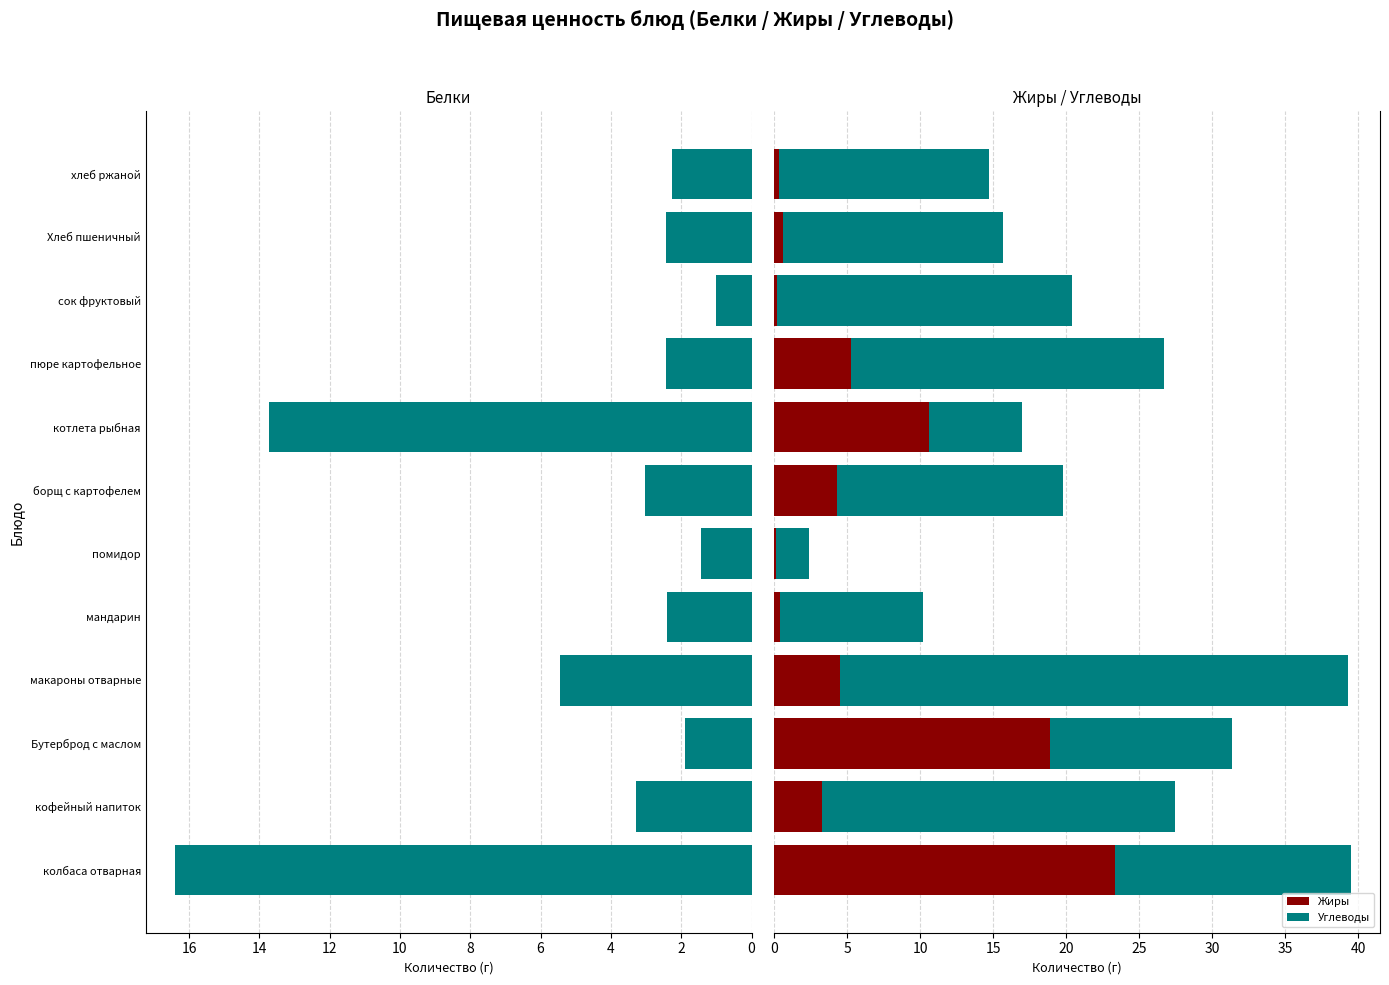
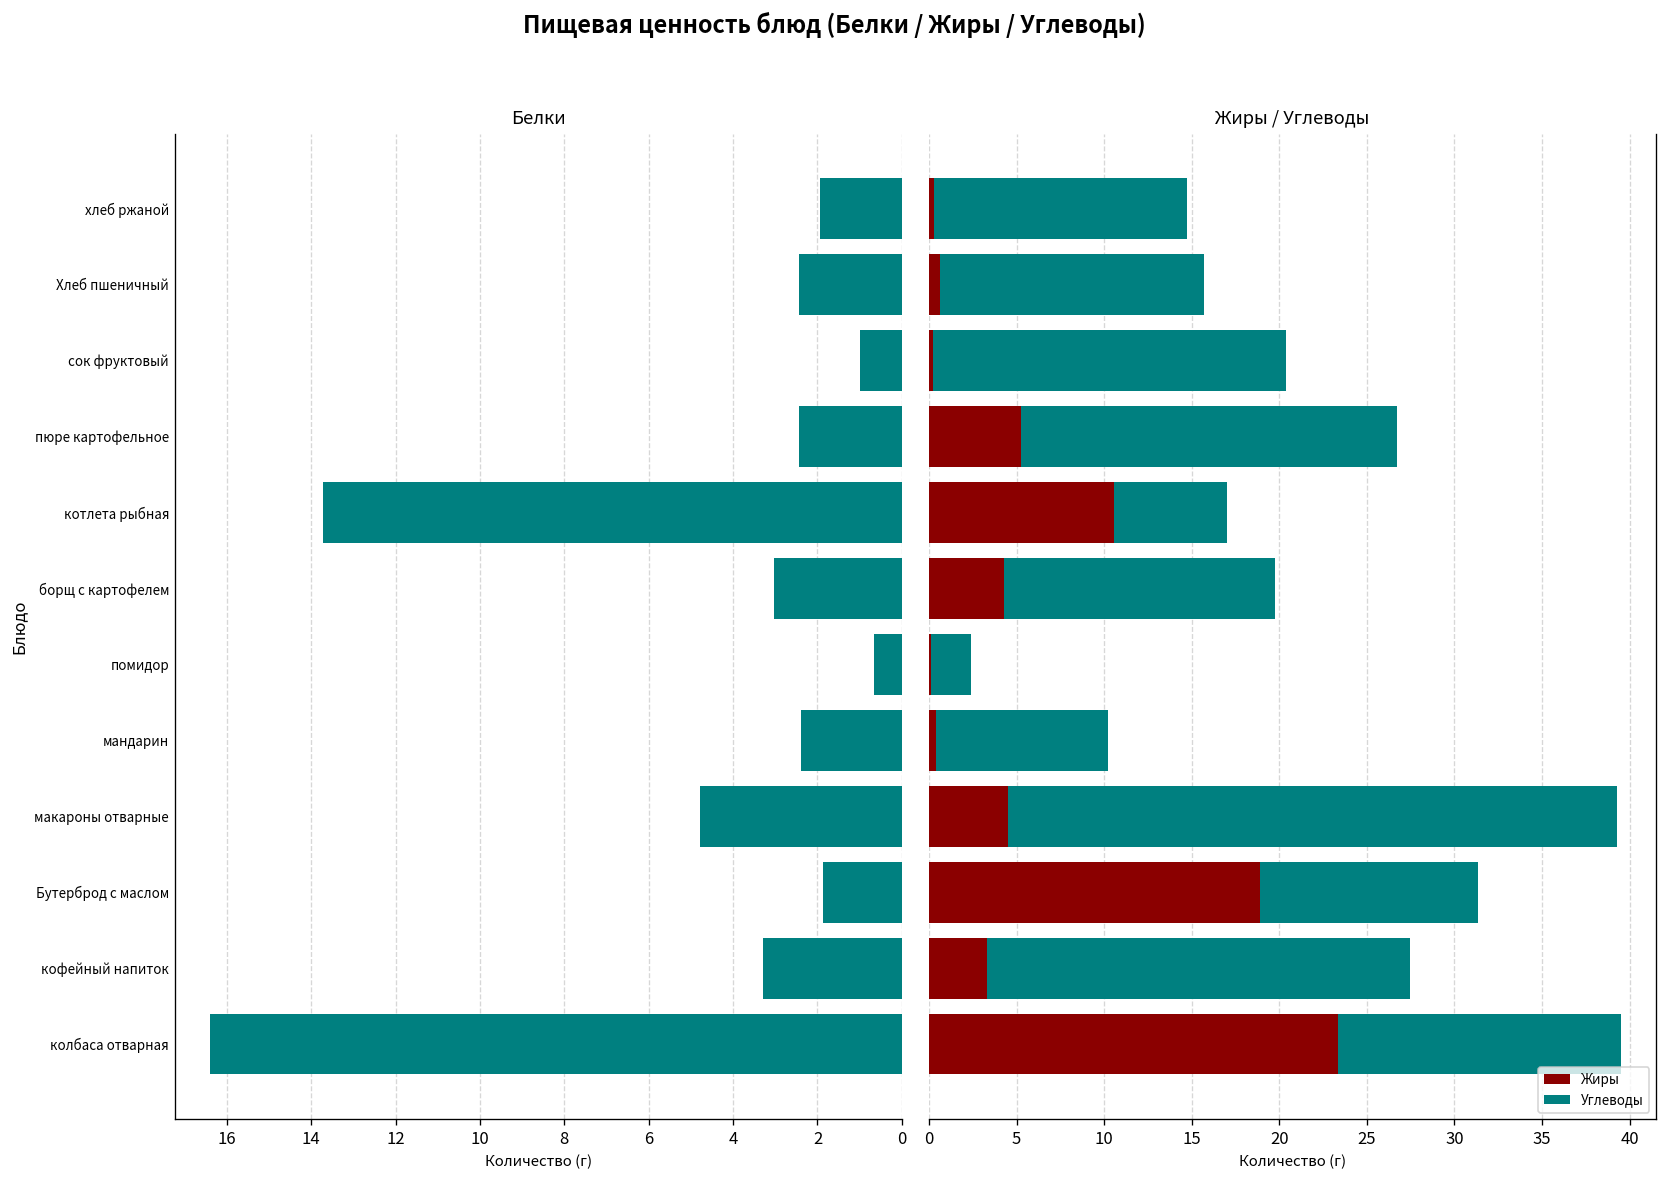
Белки, хлеб ржаной: 2.3 -> 1.9
Белки, помидор: 1.5 -> 0.7
Белки, макароны отварные: 5.5 -> 4.8
